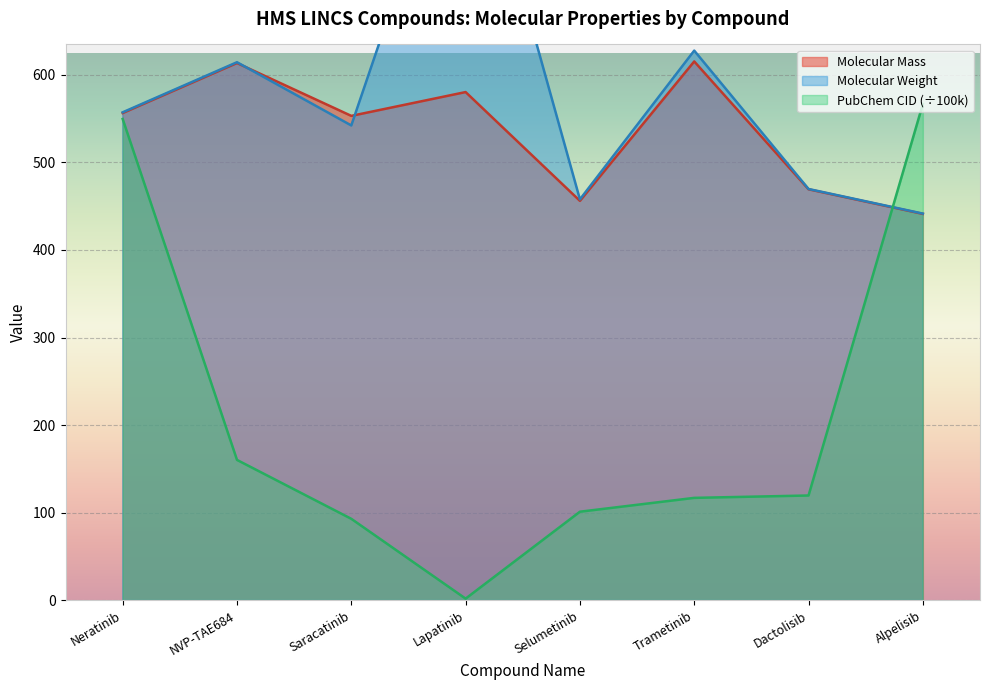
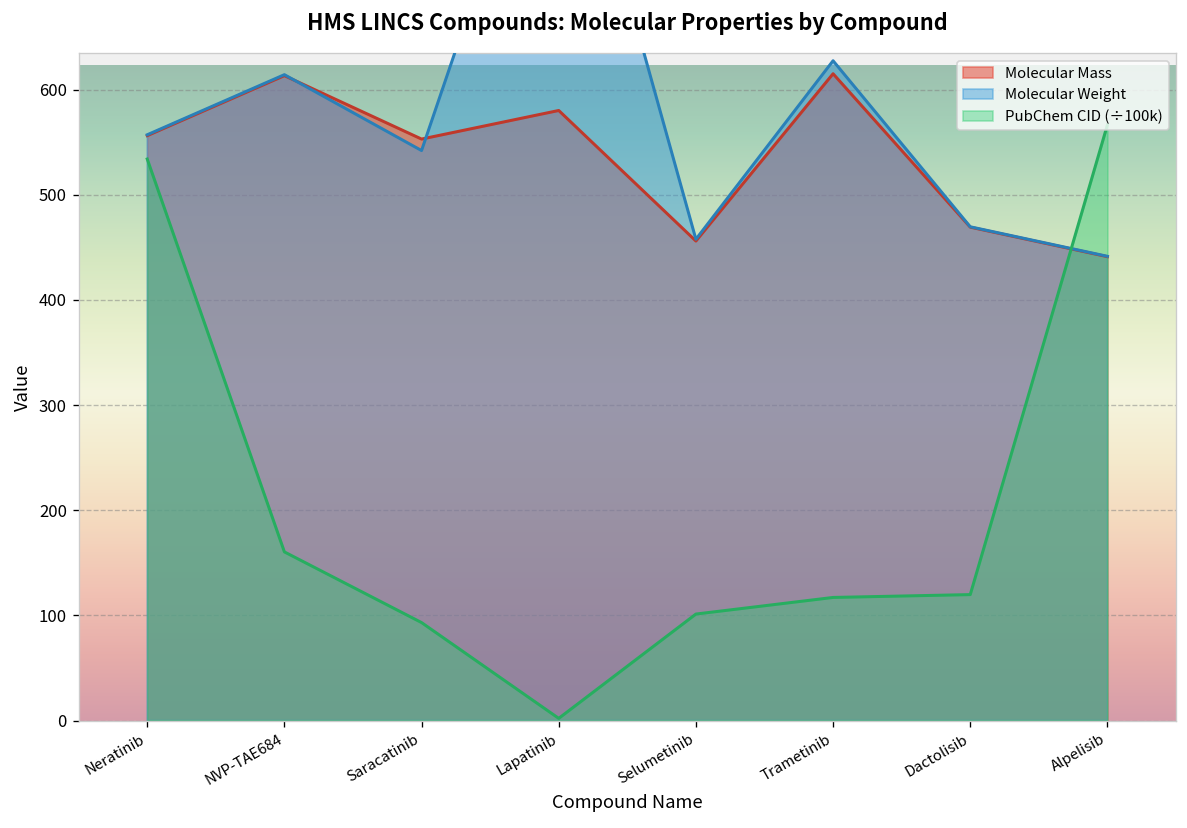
PubChem CID (÷100k), Neratinib: 550 -> 530
